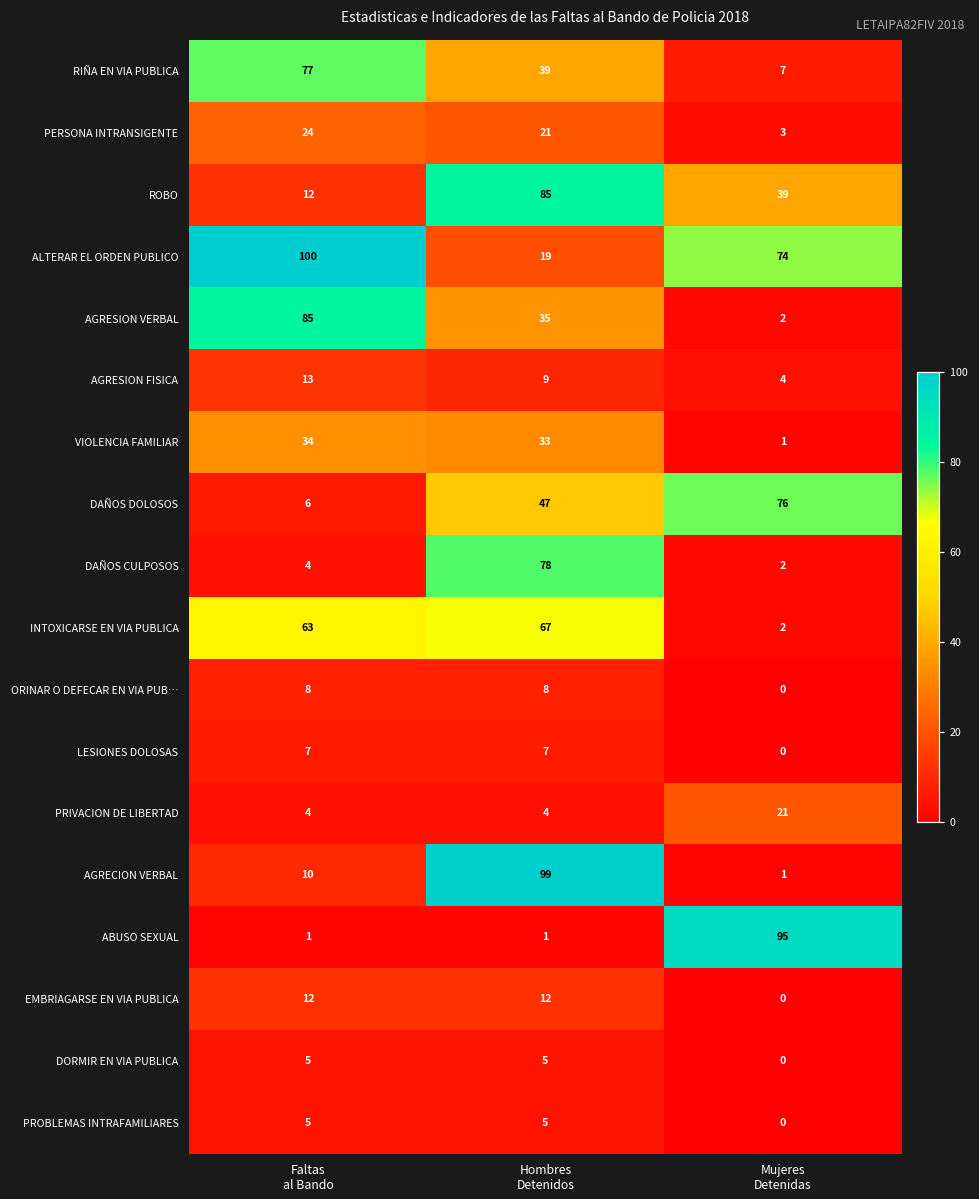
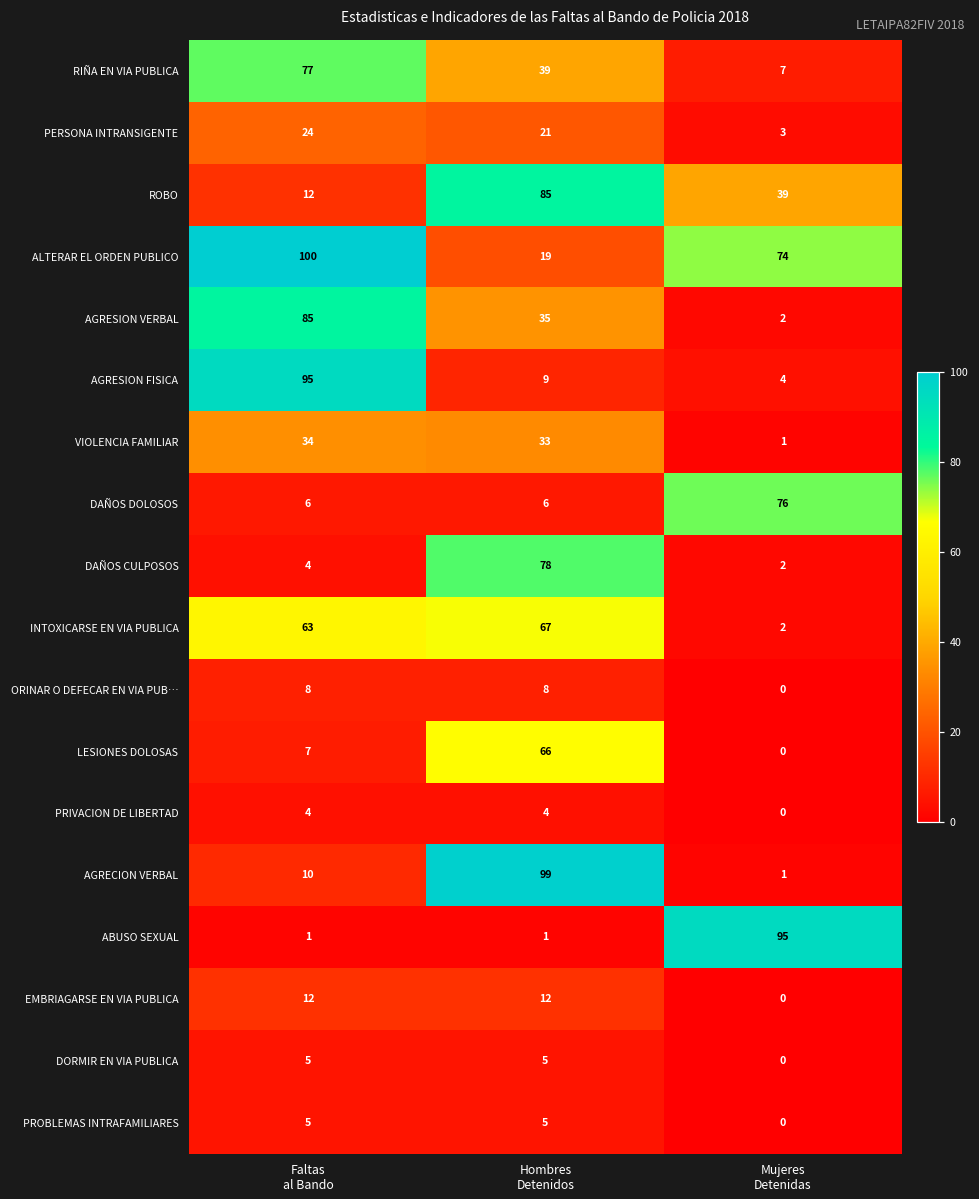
AGRESION FISICA, Faltas al Bando: 13 -> 95
DAÑOS DOLOSOS, Hombres Detenidos: 47 -> 6
LESIONES DOLOSAS, Hombres Detenidos: 7 -> 66
PRIVACION DE LIBERTAD, Mujeres Detenidas: 21 -> 0
